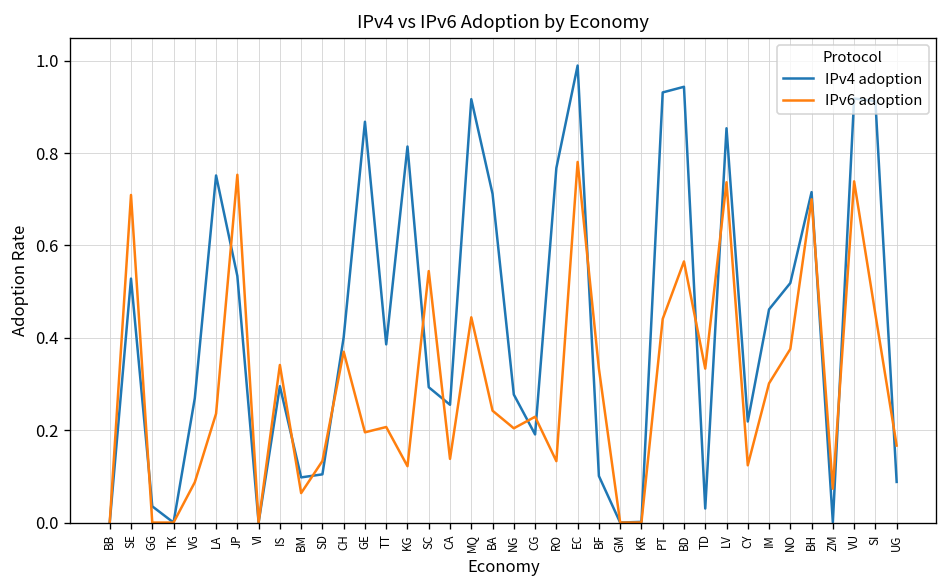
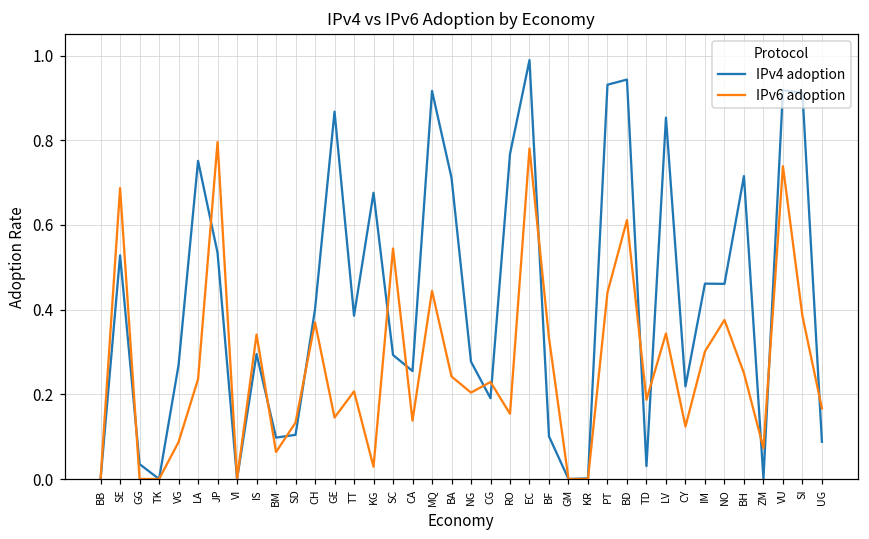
IPv6 adoption, SE: 0.71 -> 0.69
IPv6 adoption, JP: 0.75 -> 0.80
IPv6 adoption, GE: 0.20 -> 0.15
IPv4 adoption, KG: 0.81 -> 0.68
IPv6 adoption, KG: 0.12 -> 0.03
IPv6 adoption, RO: 0.13 -> 0.15
IPv6 adoption, BD: 0.57 -> 0.61
IPv6 adoption, TD: 0.33 -> 0.19
IPv6 adoption, LV: 0.74 -> 0.34
IPv4 adoption, NO: 0.52 -> 0.46
IPv6 adoption, BH: 0.70 -> 0.25
IPv6 adoption, SI: 0.45 -> 0.39
